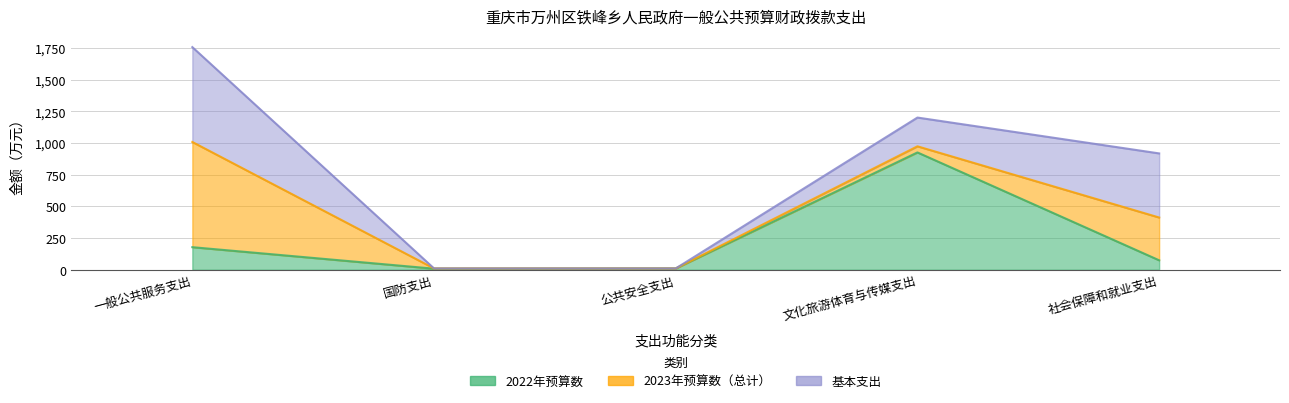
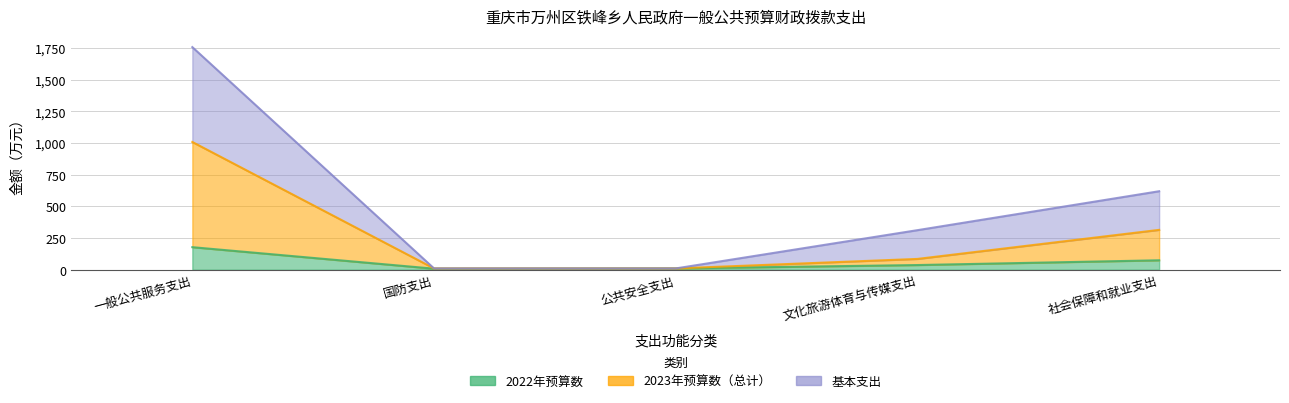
2022年预算数, 文化旅游体育与传媒支出: 930 -> 40
2023年预算数（总计）, 社会保障和就业支出: 340 -> 240
基本支出, 社会保障和就业支出: 510 -> 300
